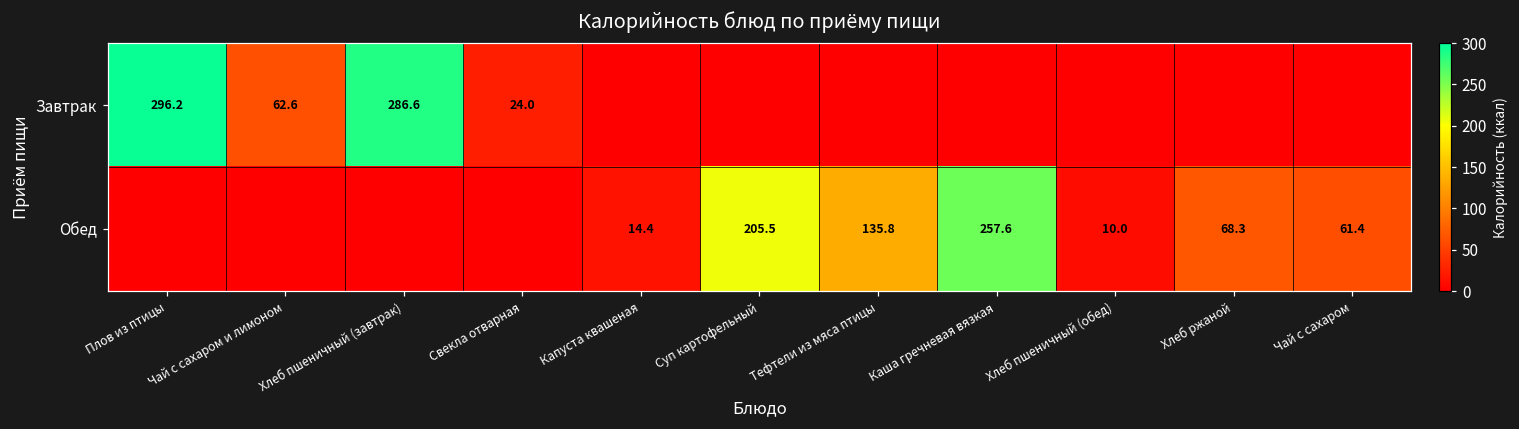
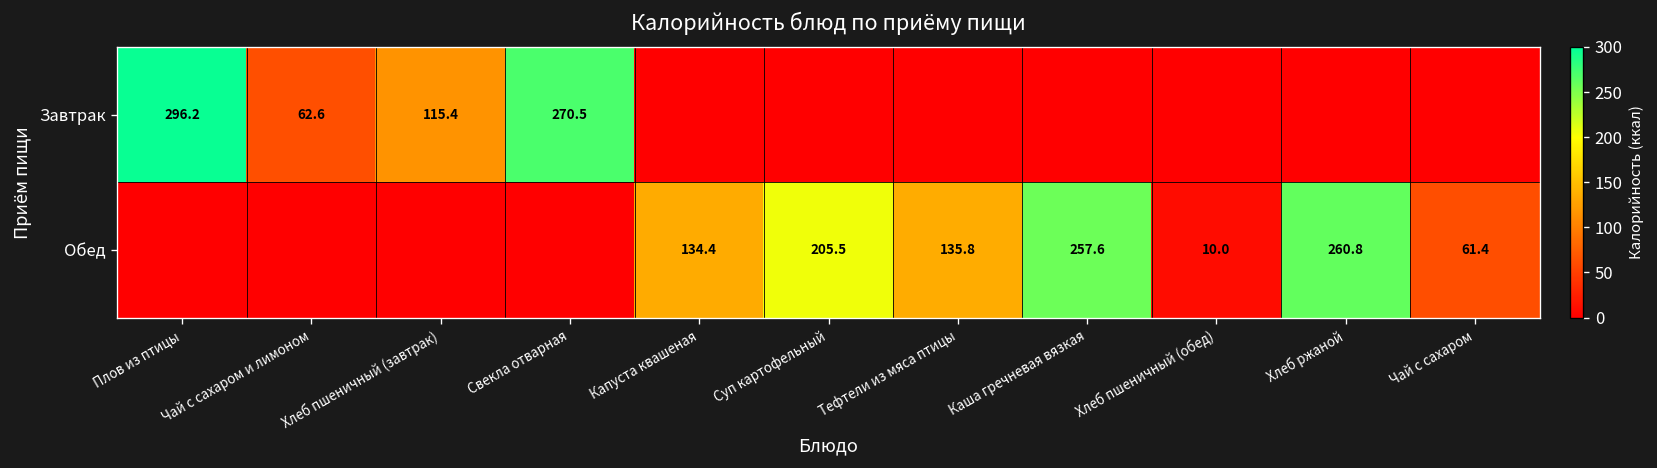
Завтрак, Хлеб пшеничный (завтрак): 286.6 -> 115.4
Завтрак, Свекла отварная: 24.0 -> 270.5
Обед, Капуста квашеная: 14.4 -> 134.4
Обед, Хлеб ржаной: 68.3 -> 260.8
